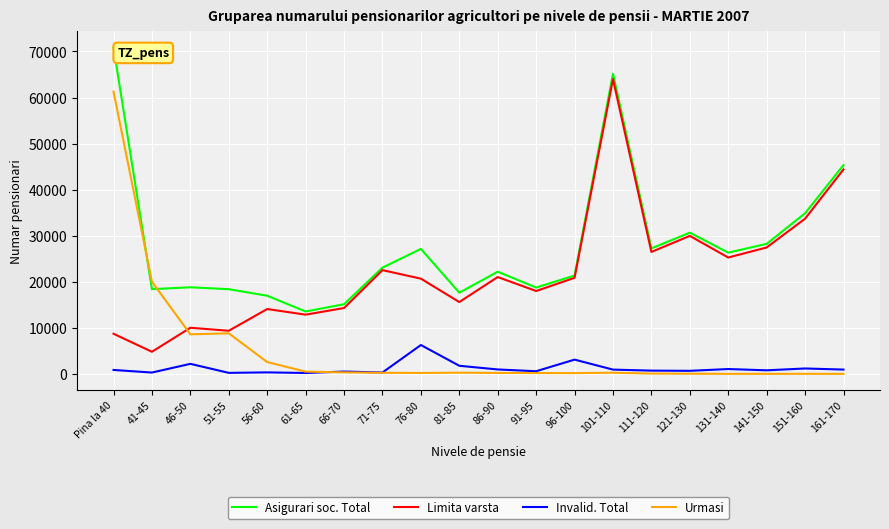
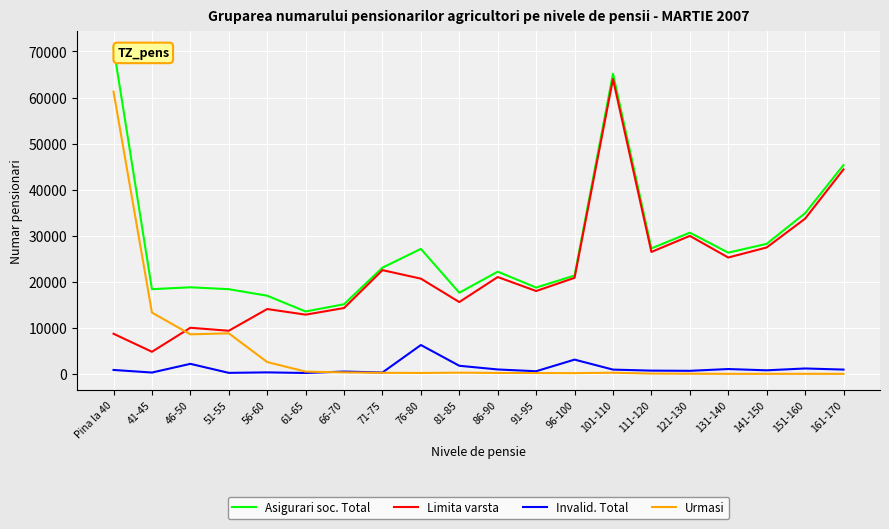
Urmasi, 41-45: 20000 -> 13000
